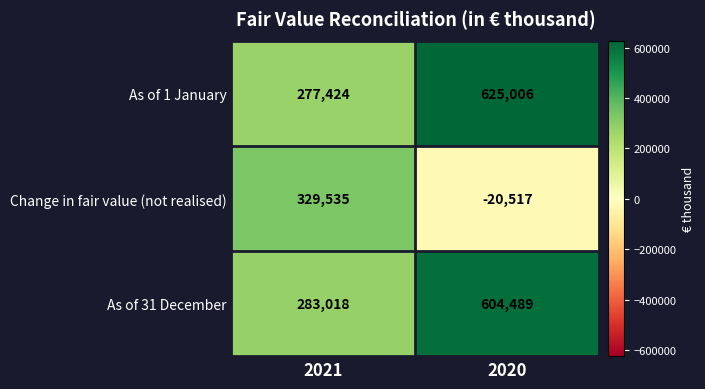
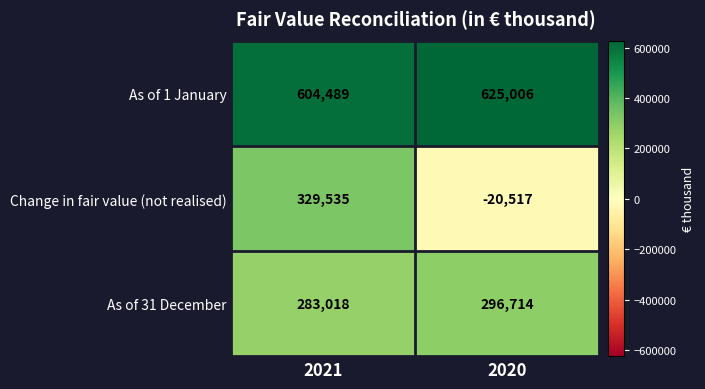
As of 1 January, 2021: 277,424 -> 604,489
As of 31 December, 2020: 604,489 -> 296,714
